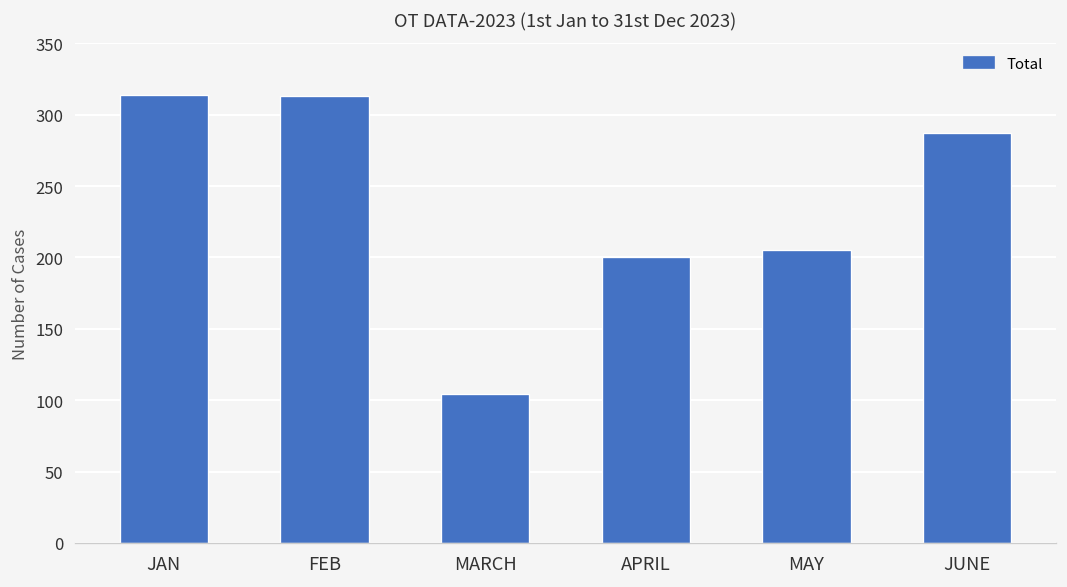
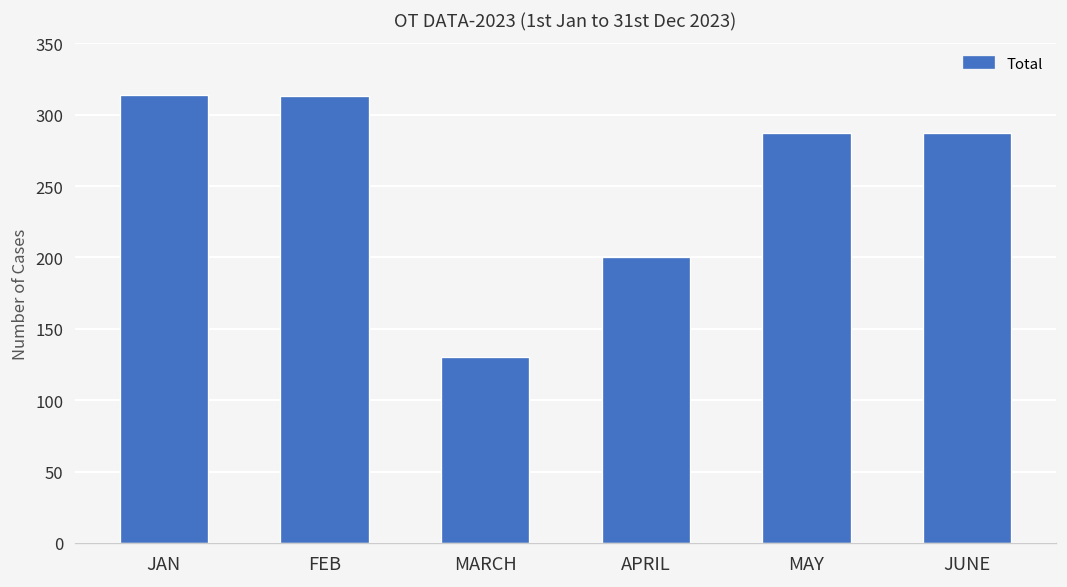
MARCH: 104 -> 130
MAY: 205 -> 287
